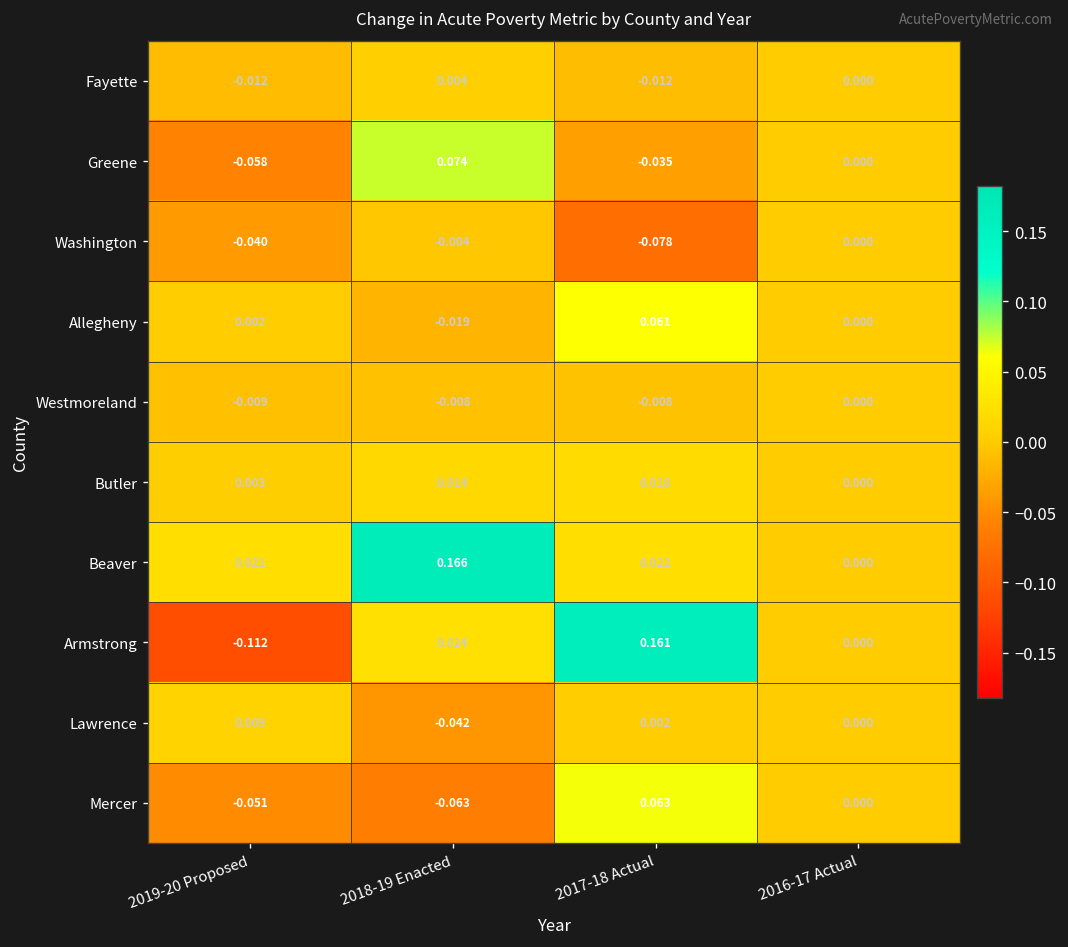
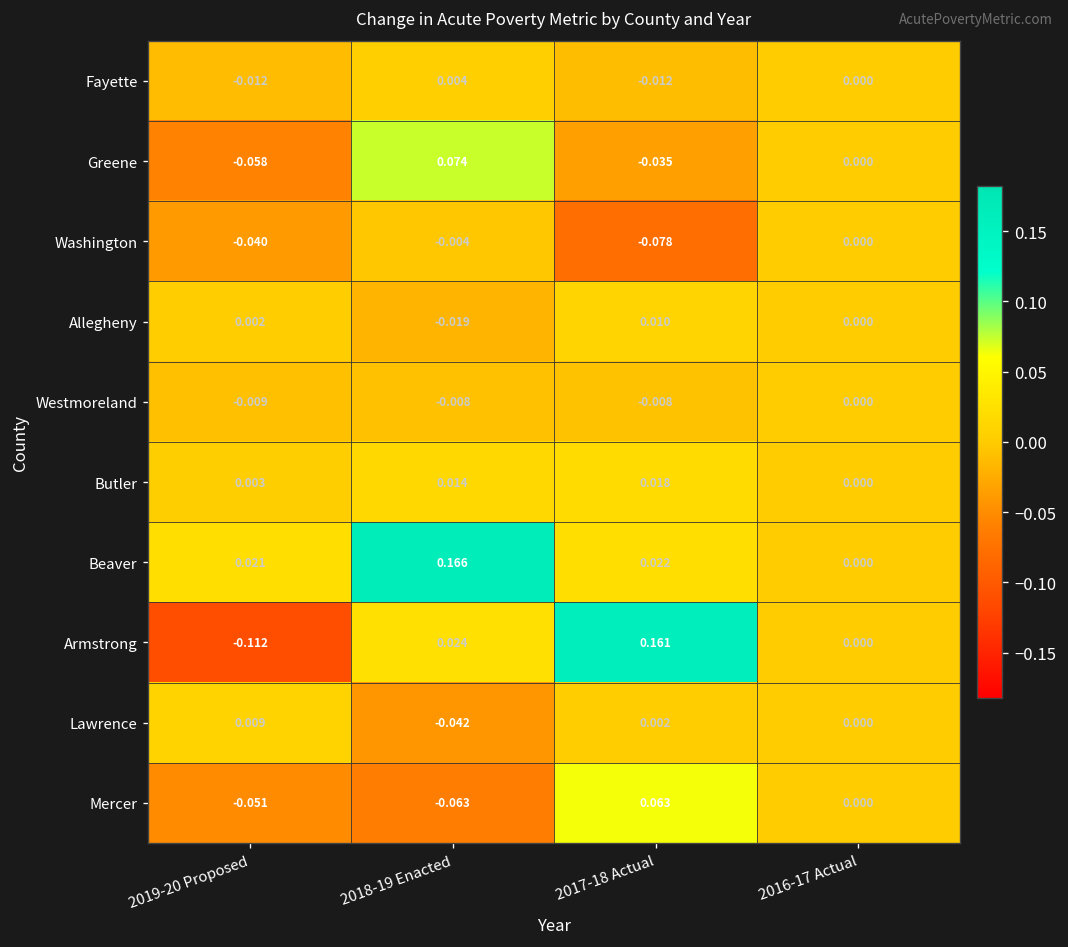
Allegheny, 2017-18 Actual: 0.061 -> 0.010
